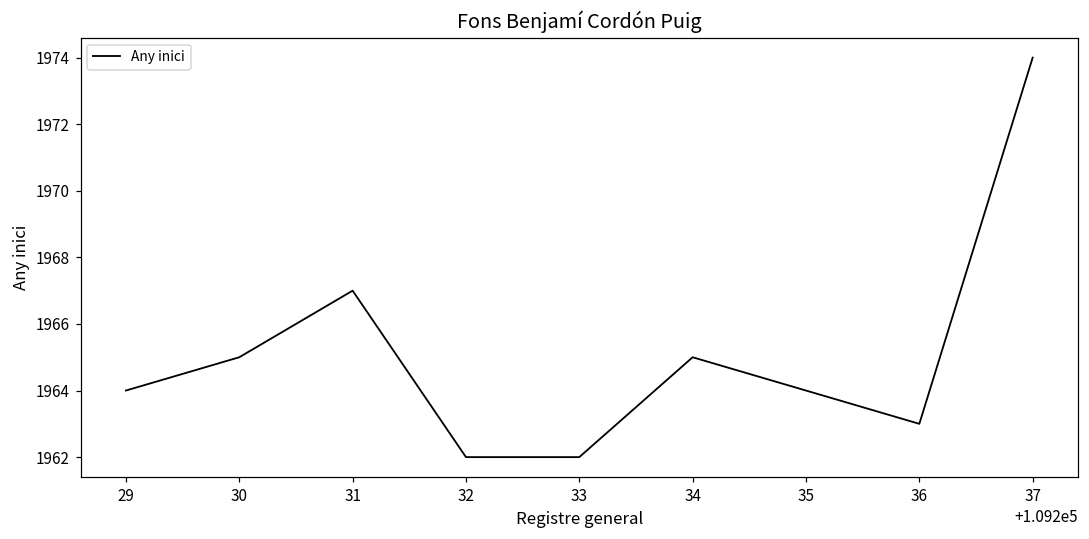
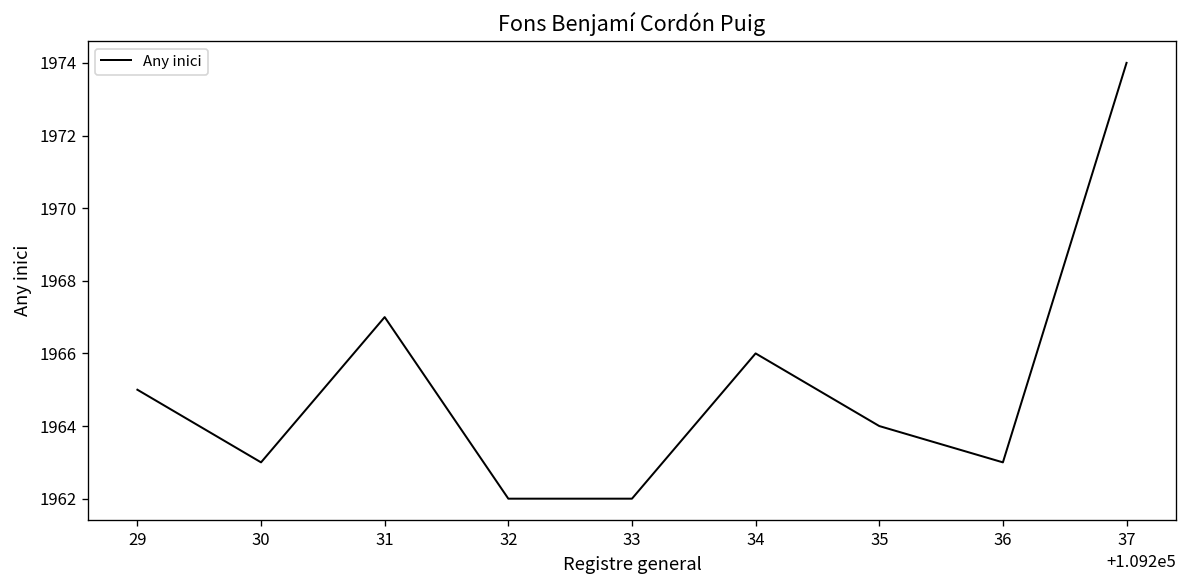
29: 1964 -> 1965
30: 1965 -> 1963
34: 1965 -> 1966
